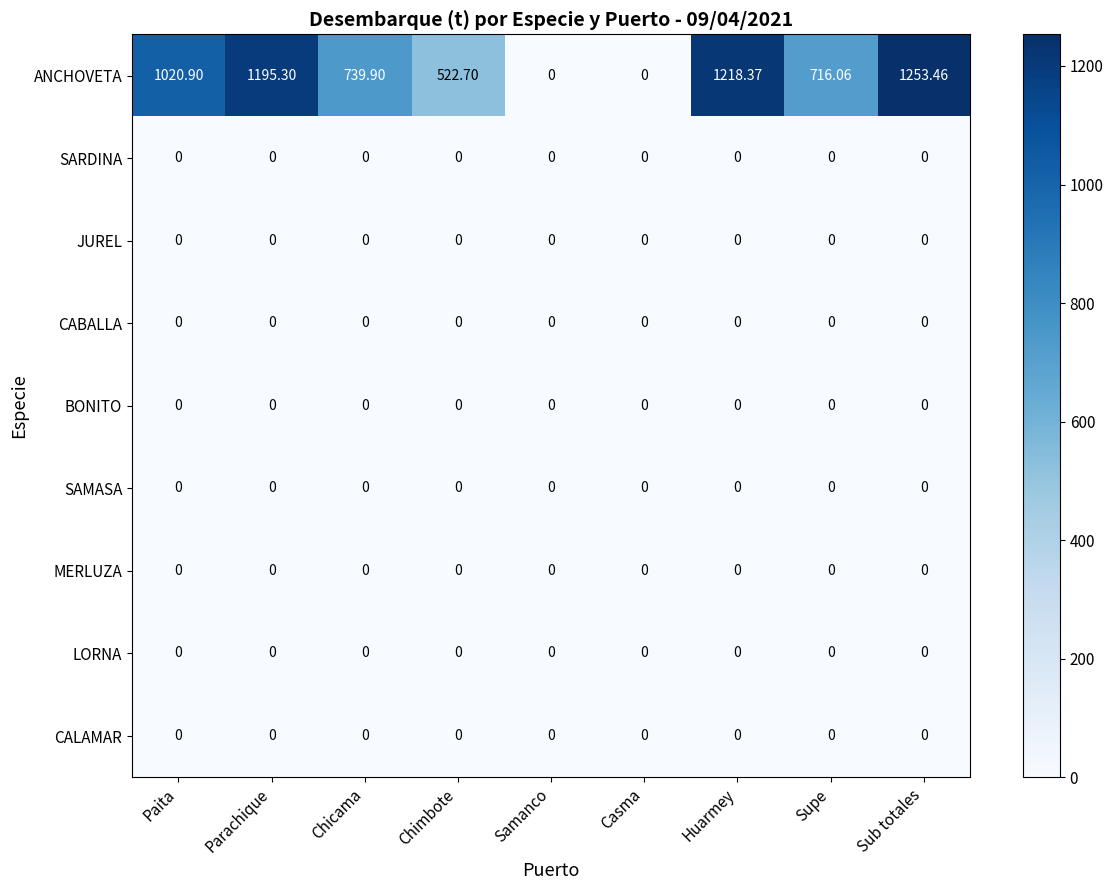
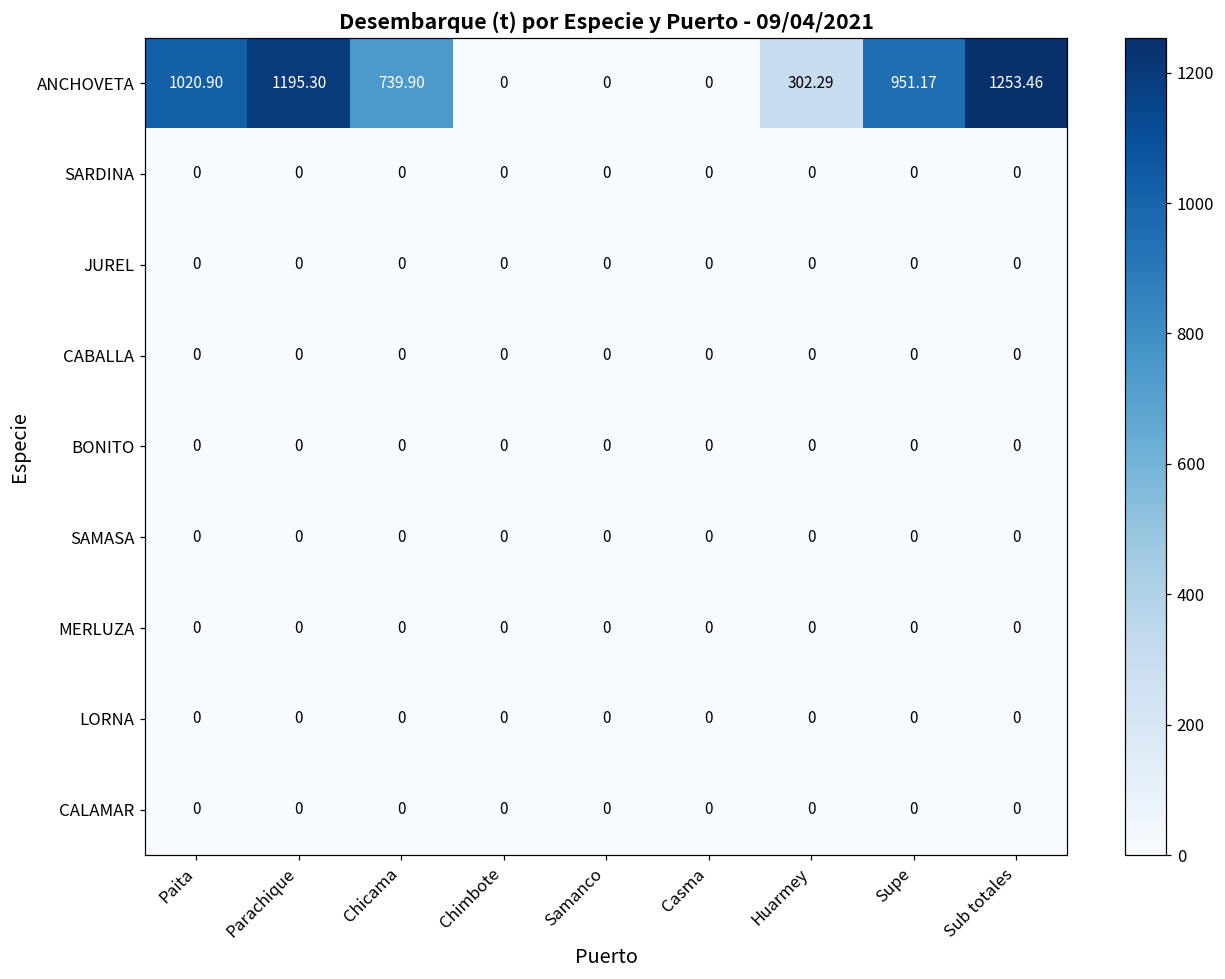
ANCHOVETA, Chimbote: 522.70 -> 0
ANCHOVETA, Huarmey: 1218.37 -> 302.29
ANCHOVETA, Supe: 716.06 -> 951.17
